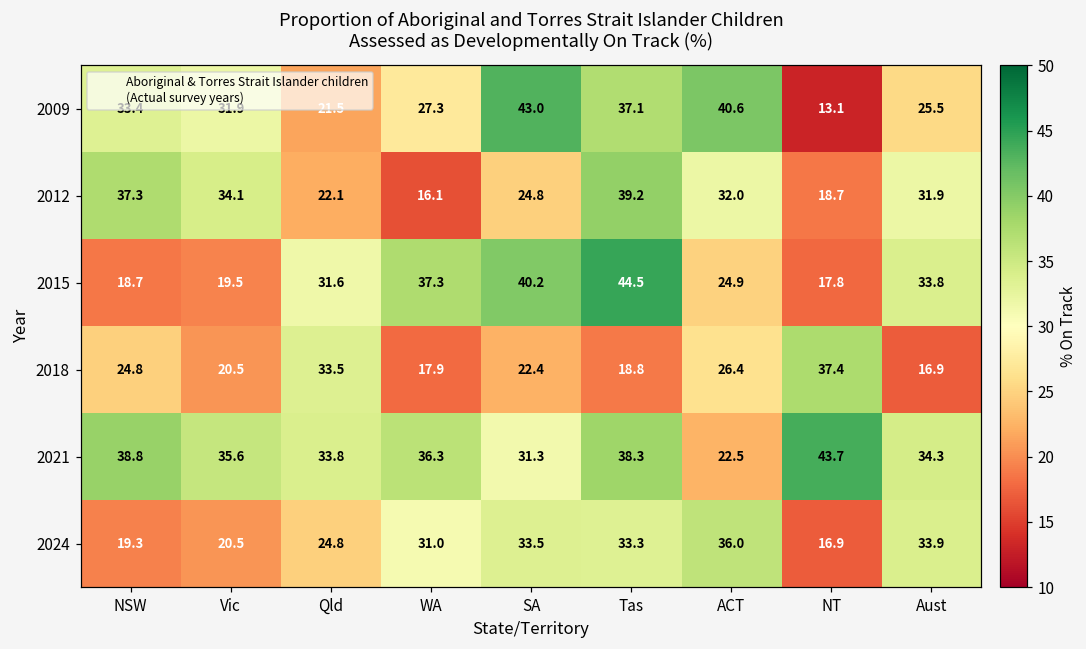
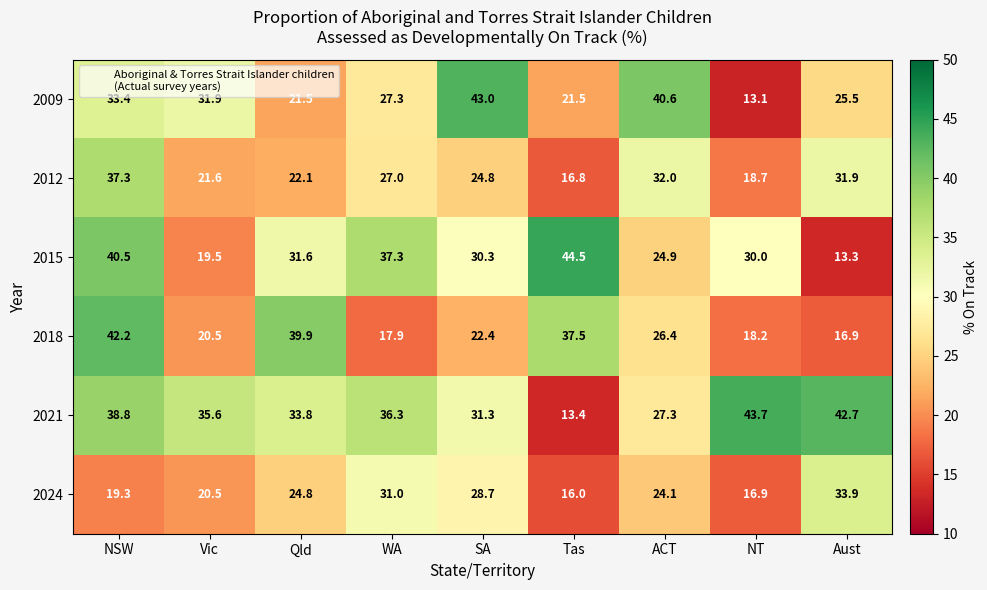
2009, Tas: 37.1 -> 21.5
2012, Vic: 34.1 -> 21.6
2012, WA: 16.1 -> 27.0
2012, Tas: 39.2 -> 16.8
2015, NSW: 18.7 -> 40.5
2015, SA: 40.2 -> 30.3
2015, NT: 17.8 -> 30.0
2015, Aust: 33.8 -> 13.3
2018, NSW: 24.8 -> 42.2
2018, Qld: 33.5 -> 39.9
2018, Tas: 18.8 -> 37.5
2018, NT: 37.4 -> 18.2
2021, Tas: 38.3 -> 13.4
2021, ACT: 22.5 -> 27.3
2021, Aust: 34.3 -> 42.7
2024, SA: 33.5 -> 28.7
2024, Tas: 33.3 -> 16.0
2024, ACT: 36.0 -> 24.1
